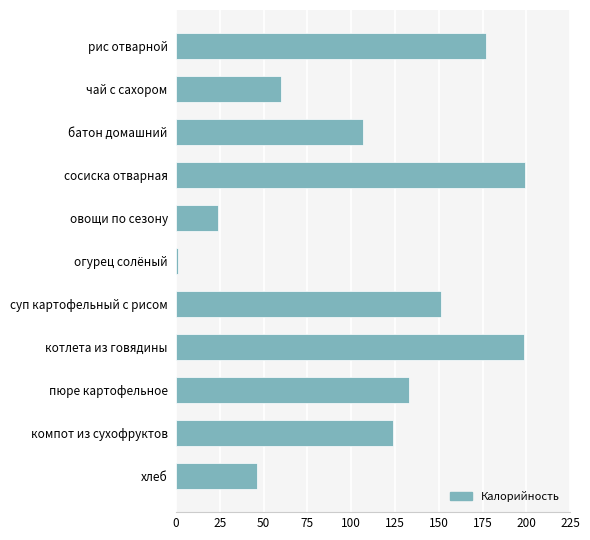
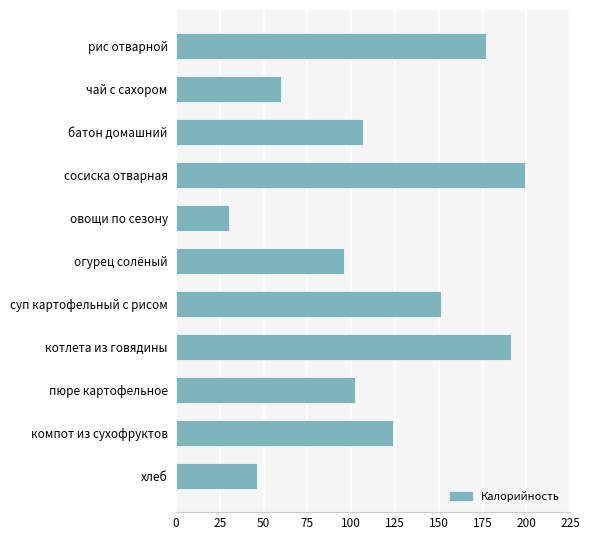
овощи по сезону: 24 -> 30
огурец солёный: 1 -> 96
котлета из говядины: 199 -> 191
пюре картофельное: 133 -> 102
